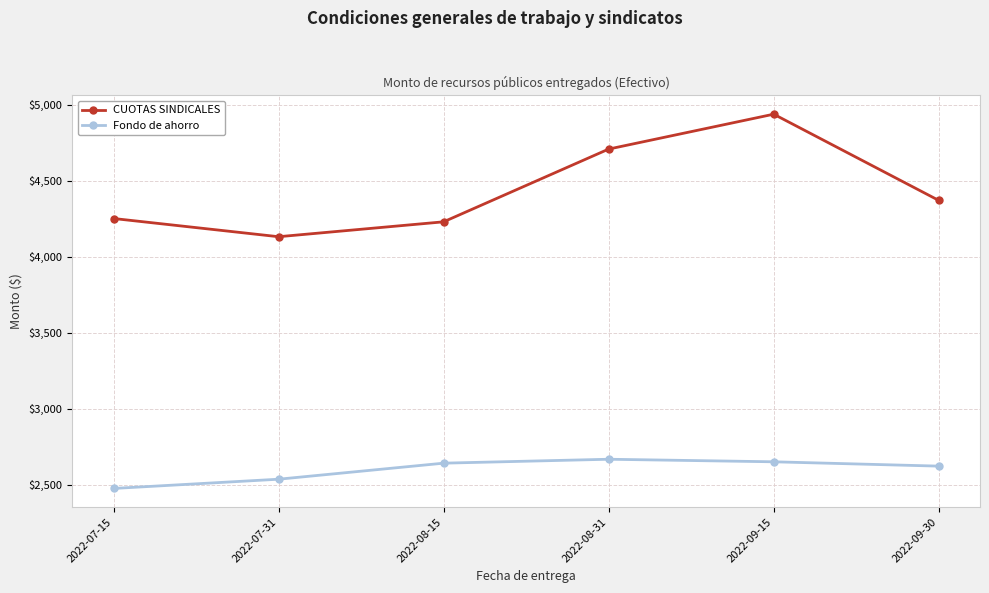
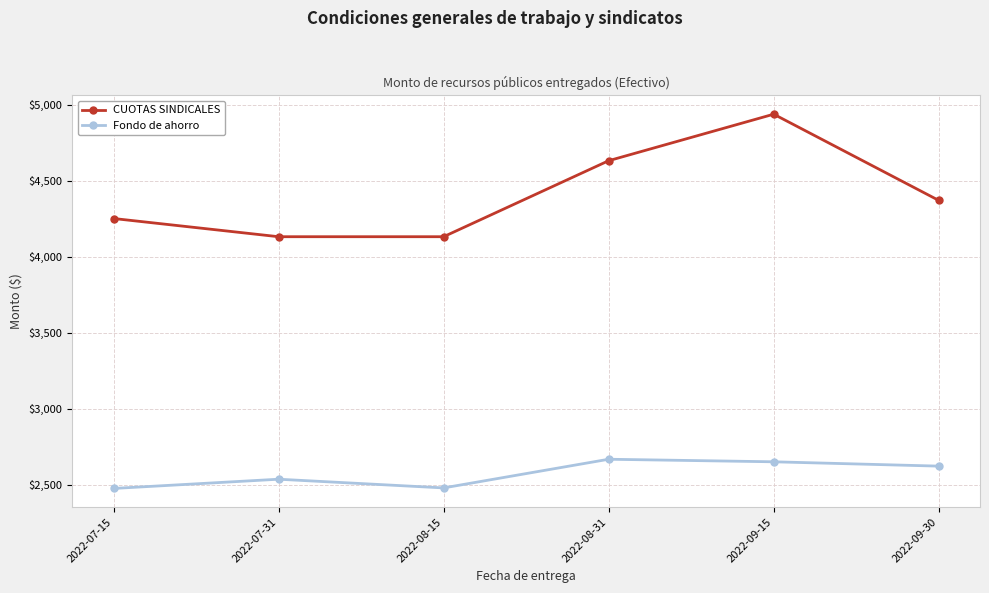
CUOTAS SINDICALES, 2022-08-15: $4,230 -> $4,130
Fondo de ahorro, 2022-08-15: $2,640 -> $2,480
CUOTAS SINDICALES, 2022-08-31: $4,710 -> $4,630
